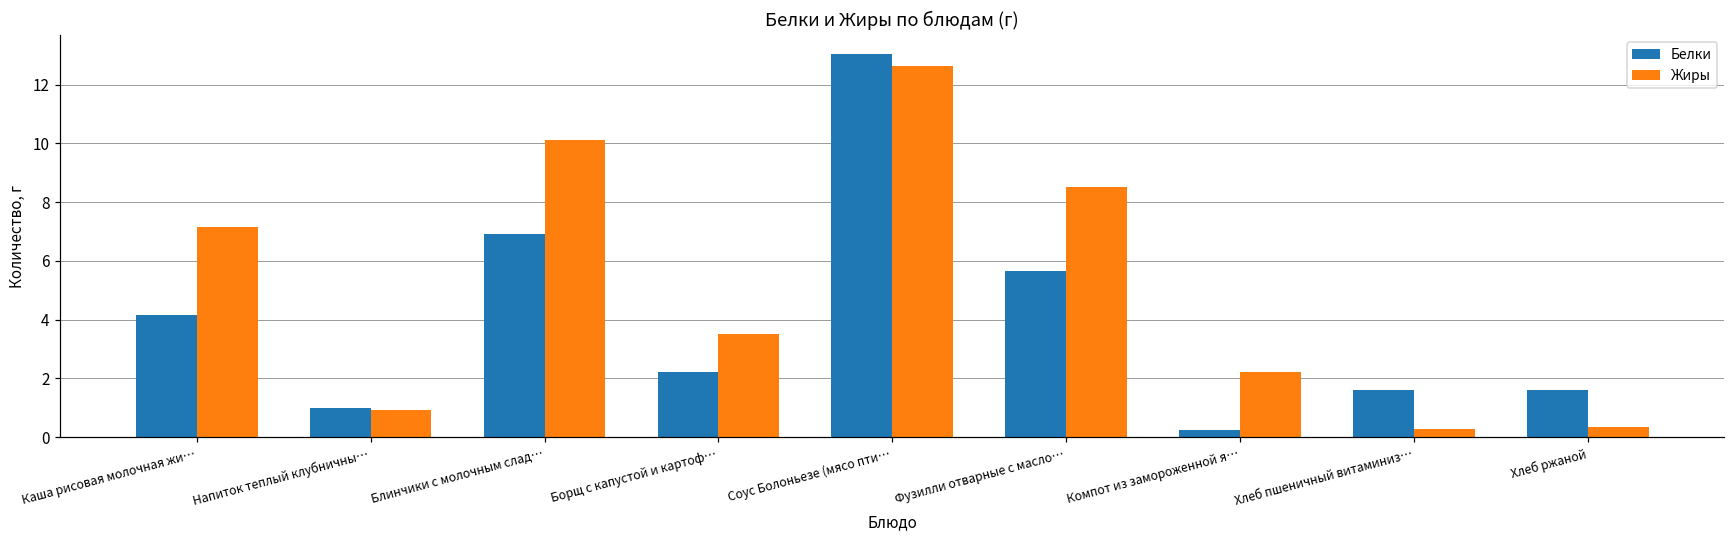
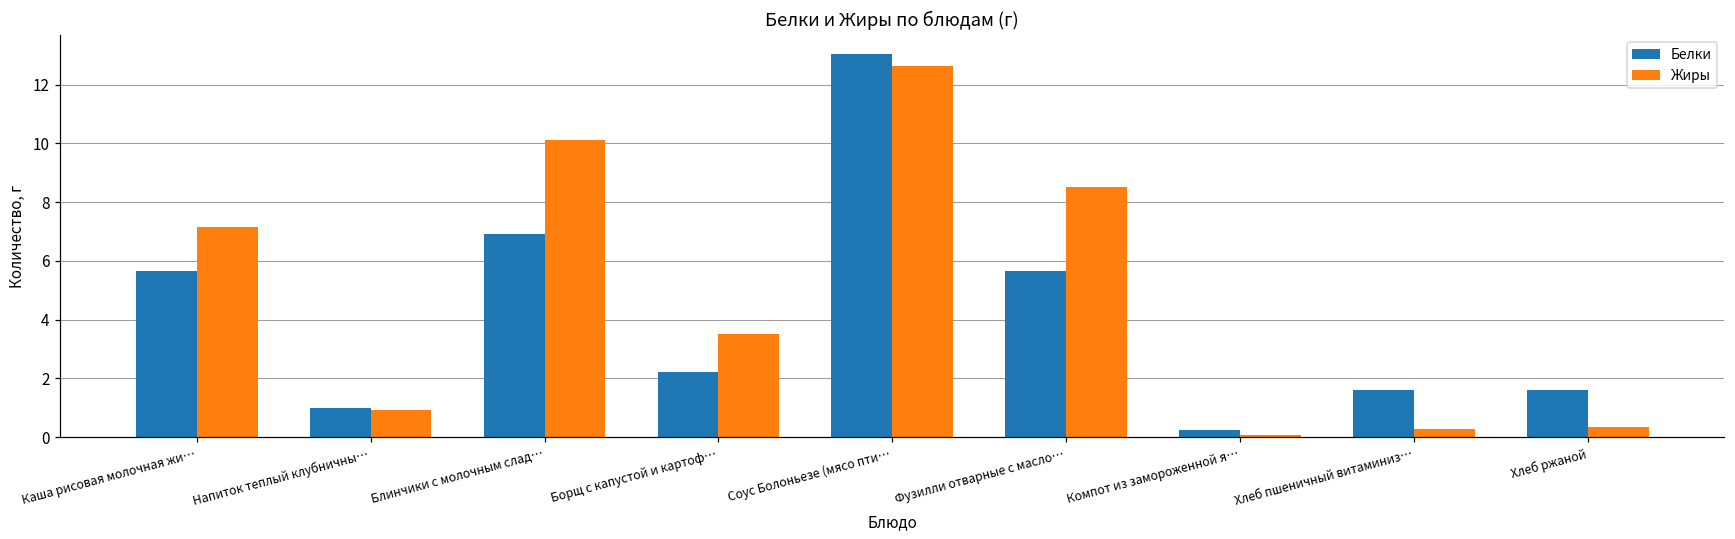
Белки, Каша рисовая молочная жи…: 4.2 -> 5.6
Жиры, Компот из замороженной я…: 2.2 -> 0.1
